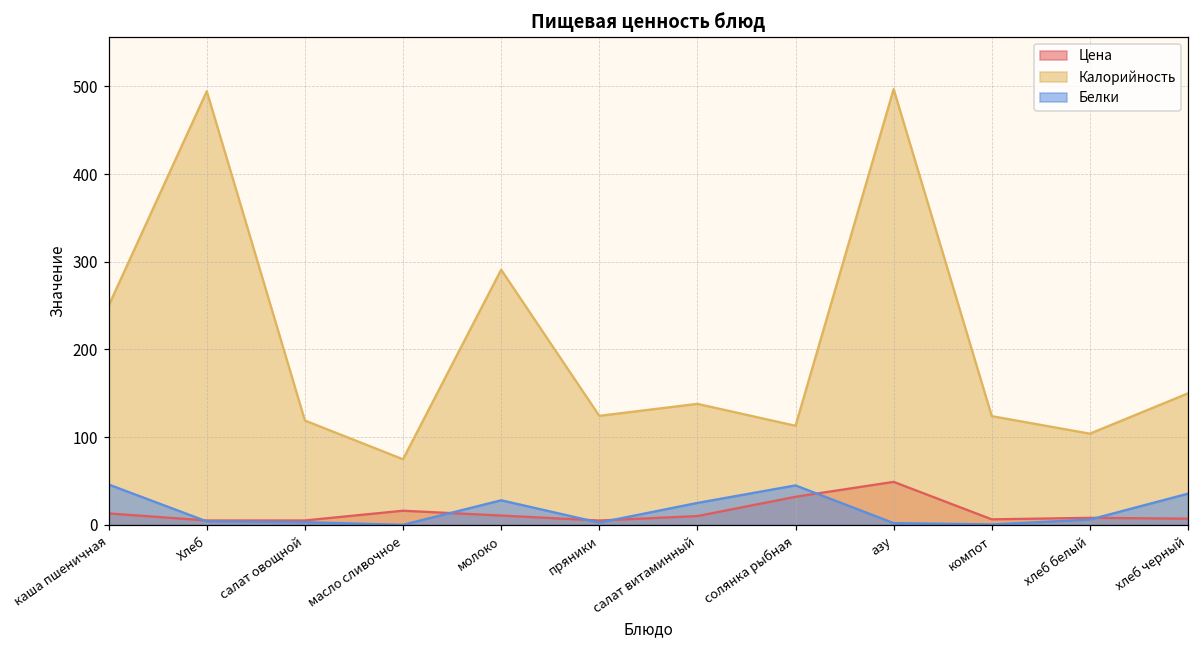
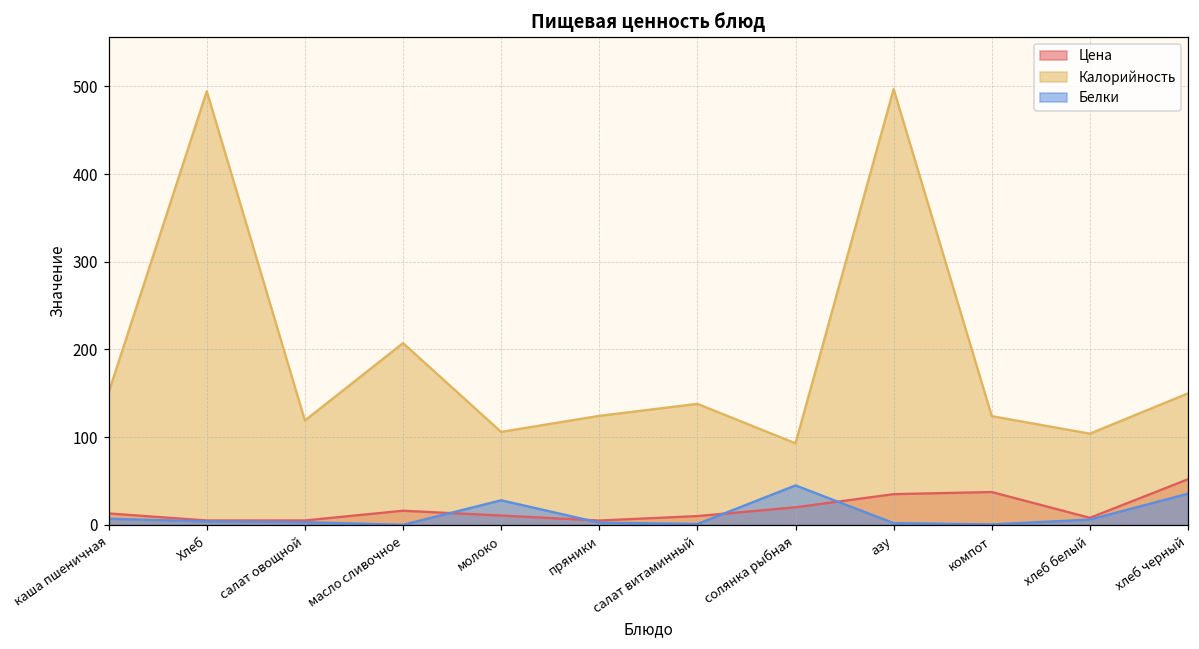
Калорийность, каша пшеничная: 250 -> 150
Белки, каша пшеничная: 50 -> 10
Калорийность, масло сливочное: 70 -> 210
Калорийность, молоко: 290 -> 110
Белки, салат витаминный: 30 -> 0
Цена, солянка рыбная: 30 -> 20
Калорийность, солянка рыбная: 110 -> 90
Цена, азу: 50 -> 40
Цена, компот: 10 -> 40
Цена, хлеб черный: 10 -> 50
